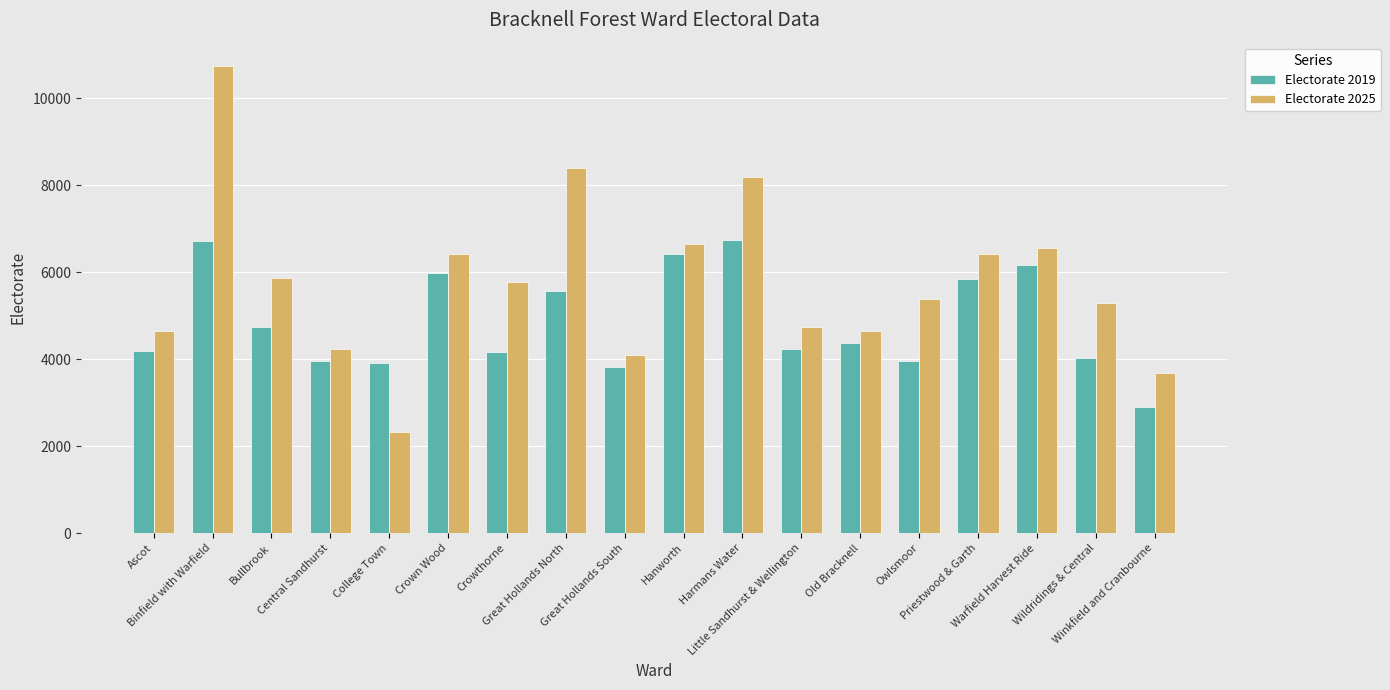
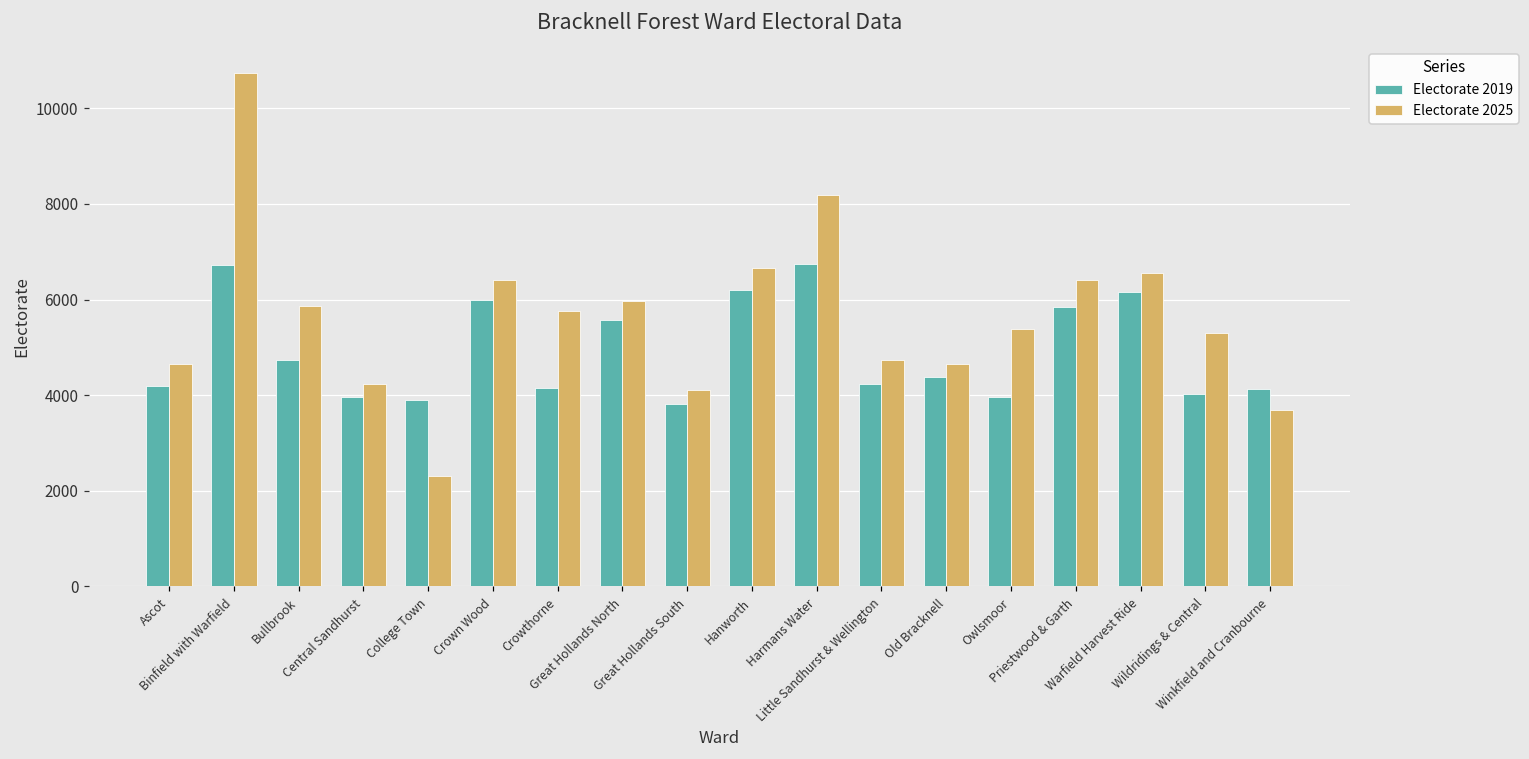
Electorate 2025, Great Hollands North: 8400 -> 6000
Electorate 2019, Hanworth: 6400 -> 6200
Electorate 2019, Winkfield and Cranbourne: 2900 -> 4100
